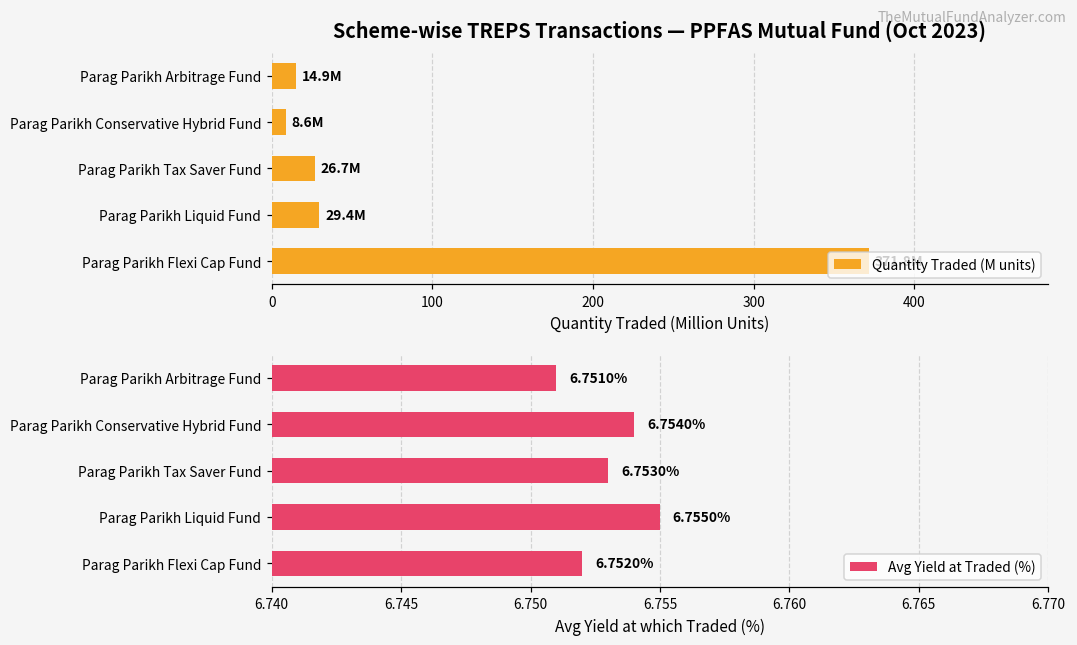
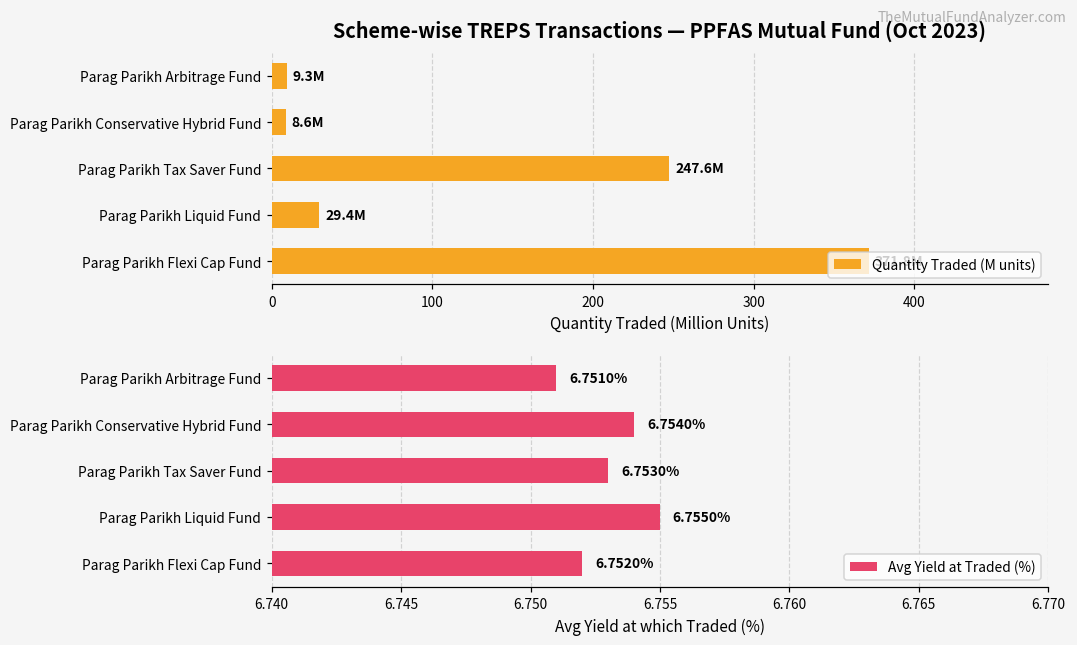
Scheme-wise TREPS Transactions — PPFAS Mutual Fund (Oct 2023), Parag Parikh Arbitrage Fund: 14.9M -> 9.3M
Scheme-wise TREPS Transactions — PPFAS Mutual Fund (Oct 2023), Parag Parikh Tax Saver Fund: 26.7M -> 247.6M
